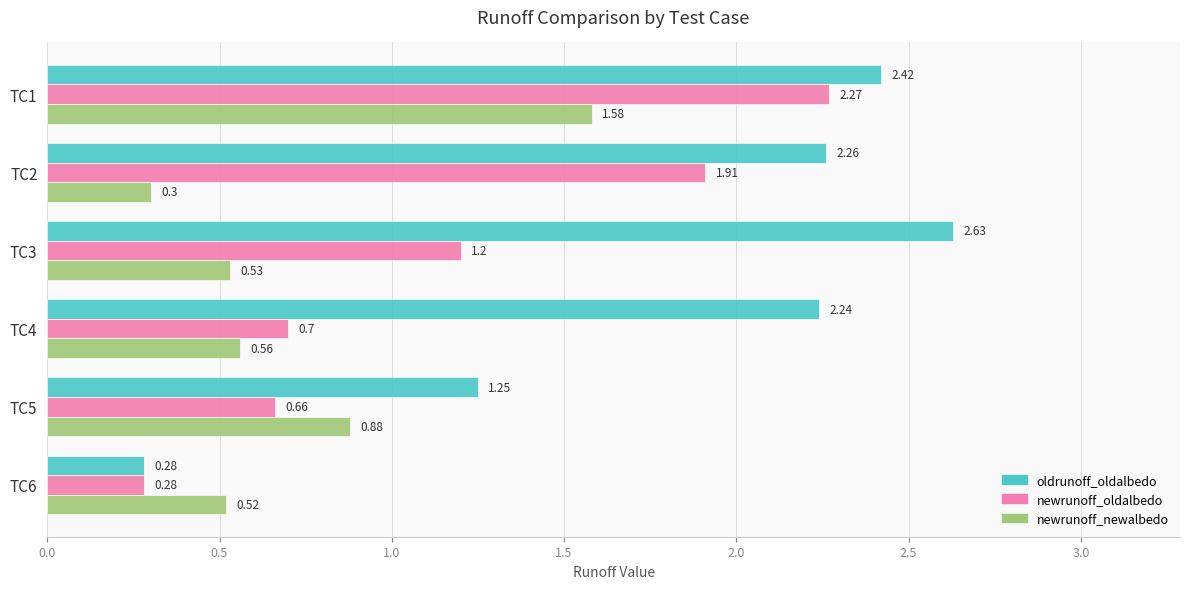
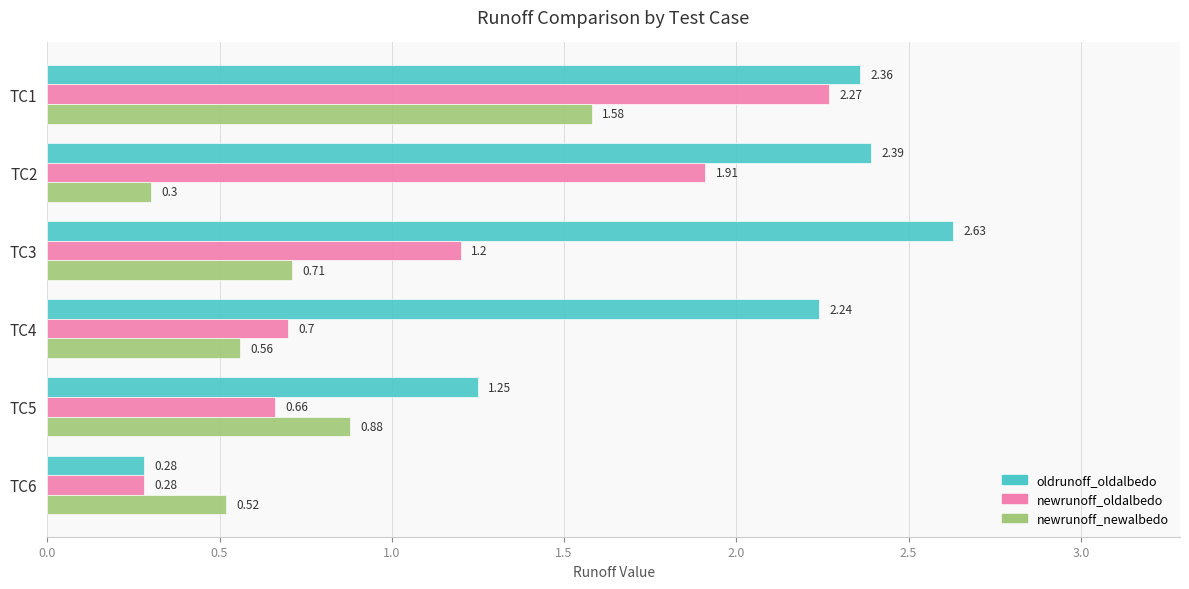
oldrunoff_oldalbedo, TC1: 2.42 -> 2.36
oldrunoff_oldalbedo, TC2: 2.26 -> 2.39
newrunoff_newalbedo, TC3: 0.53 -> 0.71
